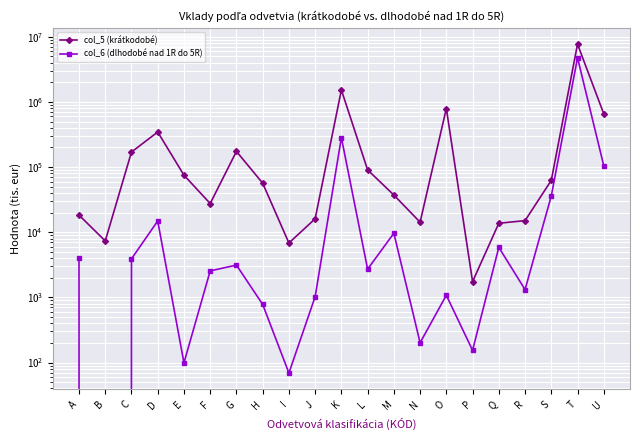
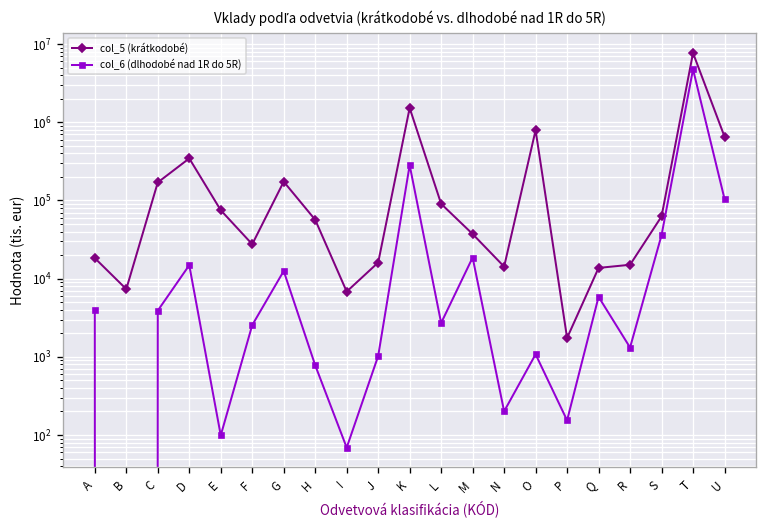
col_6 (dlhodobé nad 1R do 5R), G: 3000 -> 13000
col_6 (dlhodobé nad 1R do 5R), M: 10000 -> 19000
